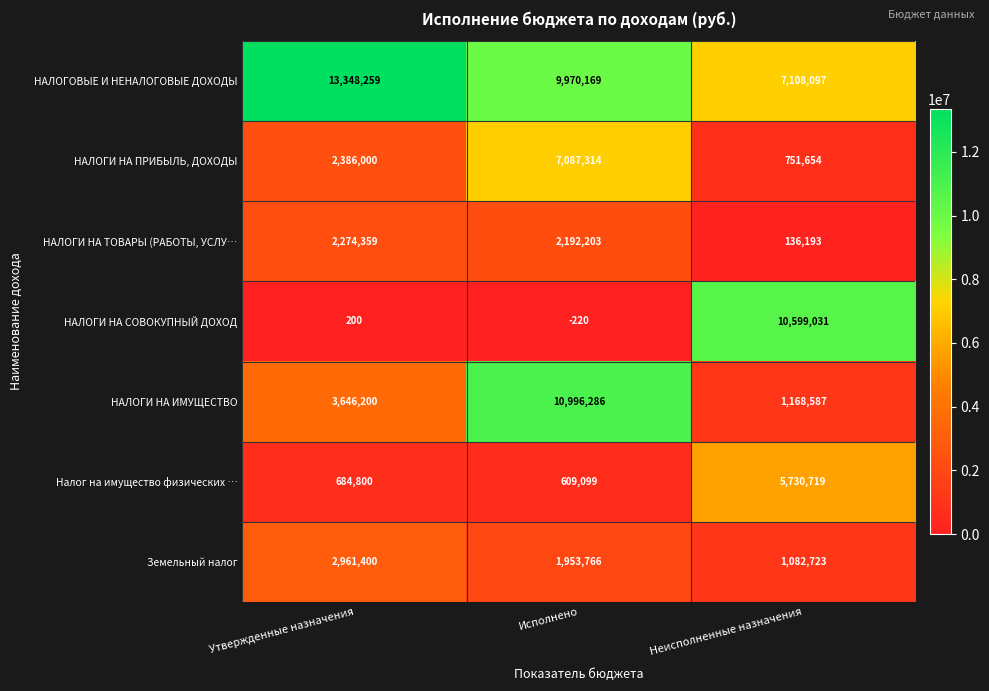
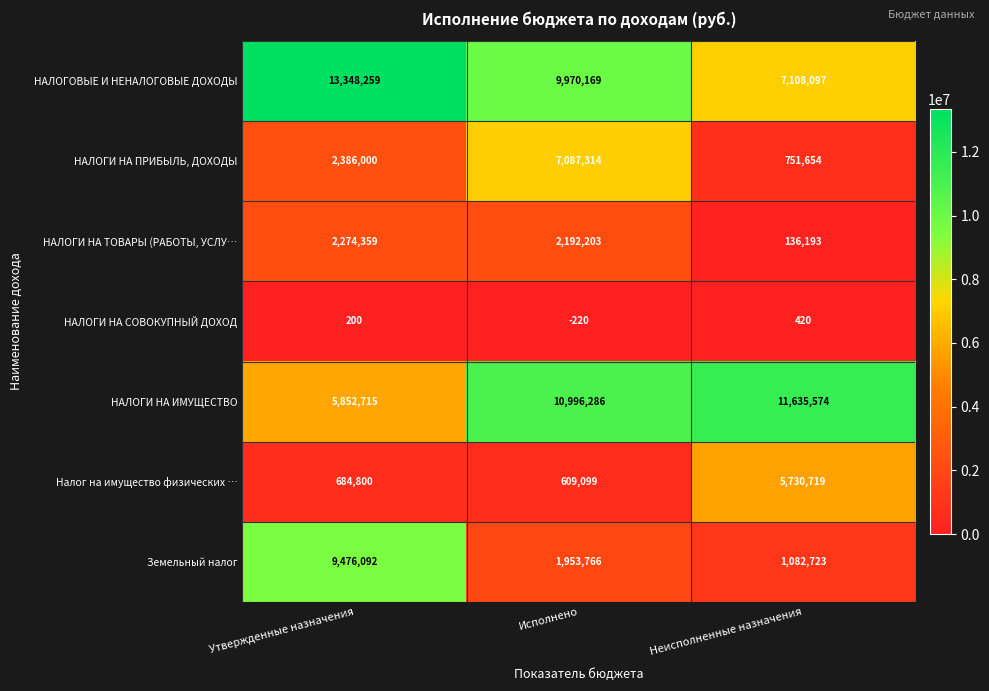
НАЛОГИ НА СОВОКУПНЫЙ ДОХОД, Неисполненные назначения: 10,599,031 -> 420
НАЛОГИ НА ИМУЩЕСТВО, Утвержденные назначения: 3,646,200 -> 5,852,715
НАЛОГИ НА ИМУЩЕСТВО, Неисполненные назначения: 1,168,587 -> 11,635,574
Земельный налог, Утвержденные назначения: 2,961,400 -> 9,476,092
